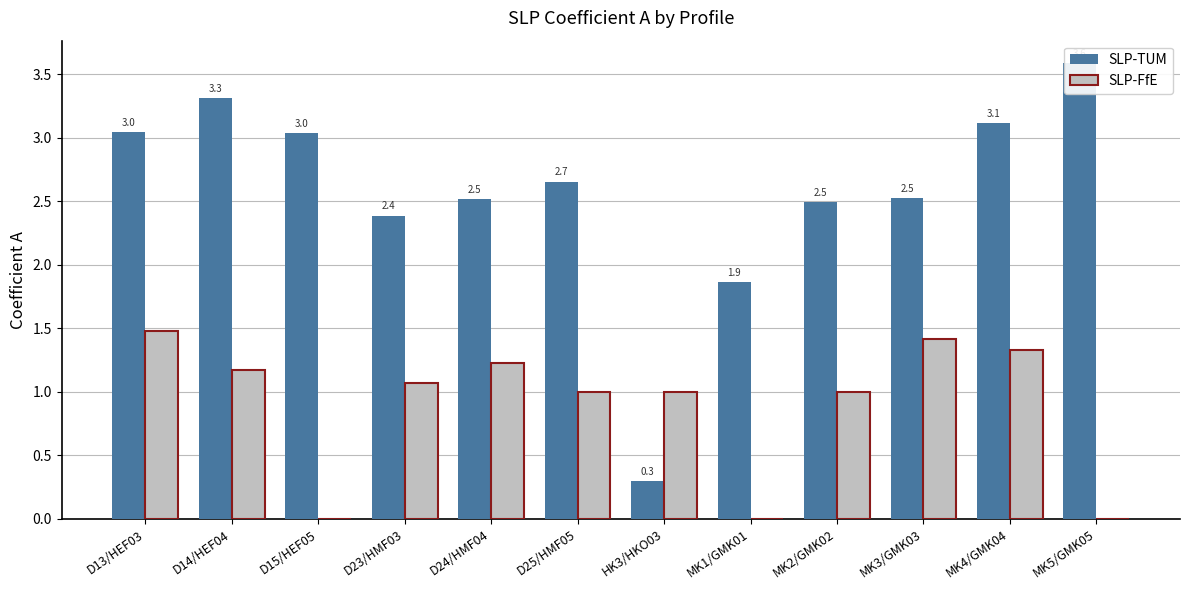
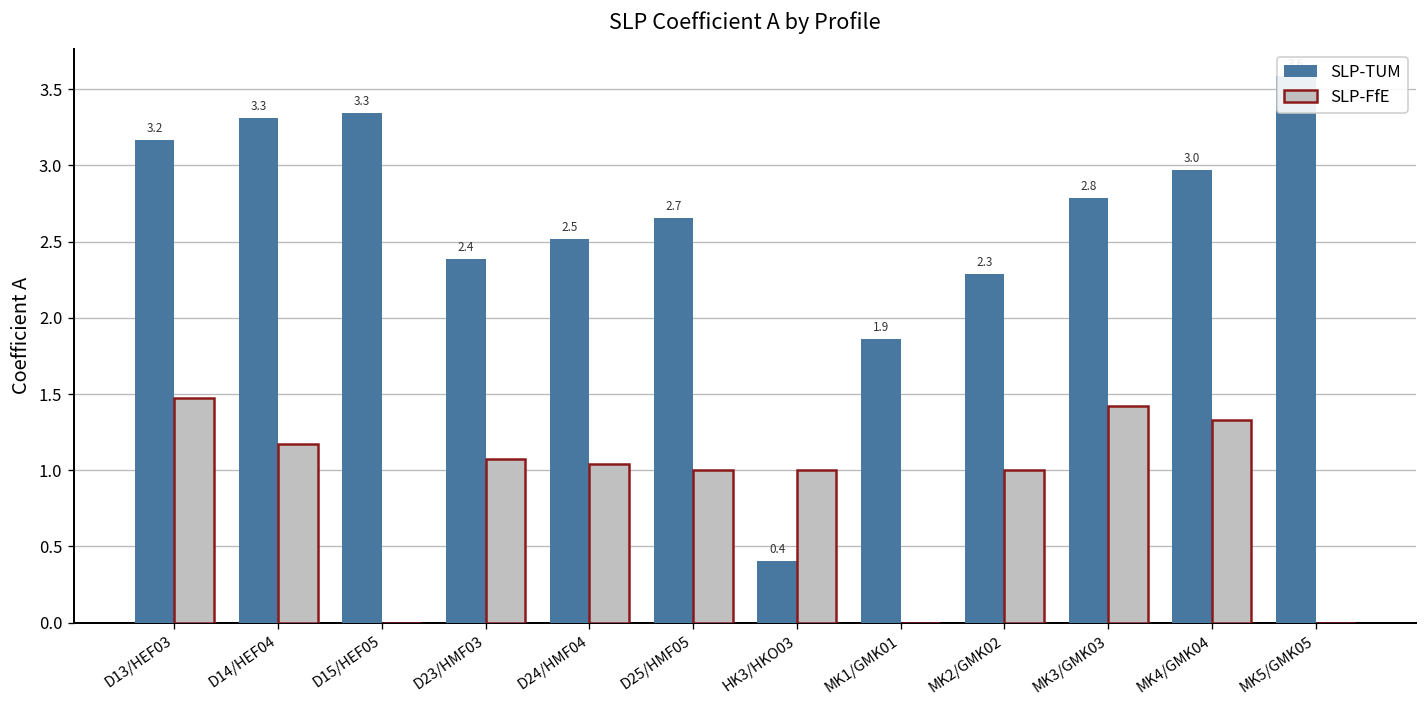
SLP-TUM, D13/HEF03: 3.0 -> 3.2
SLP-TUM, D15/HEF05: 3.0 -> 3.3
SLP-FfE, D24/HMF04: 1.23 -> 1.04
SLP-TUM, HK3/HKO03: 0.3 -> 0.4
SLP-TUM, MK2/GMK02: 2.5 -> 2.3
SLP-TUM, MK3/GMK03: 2.5 -> 2.8
SLP-TUM, MK4/GMK04: 3.1 -> 3.0
